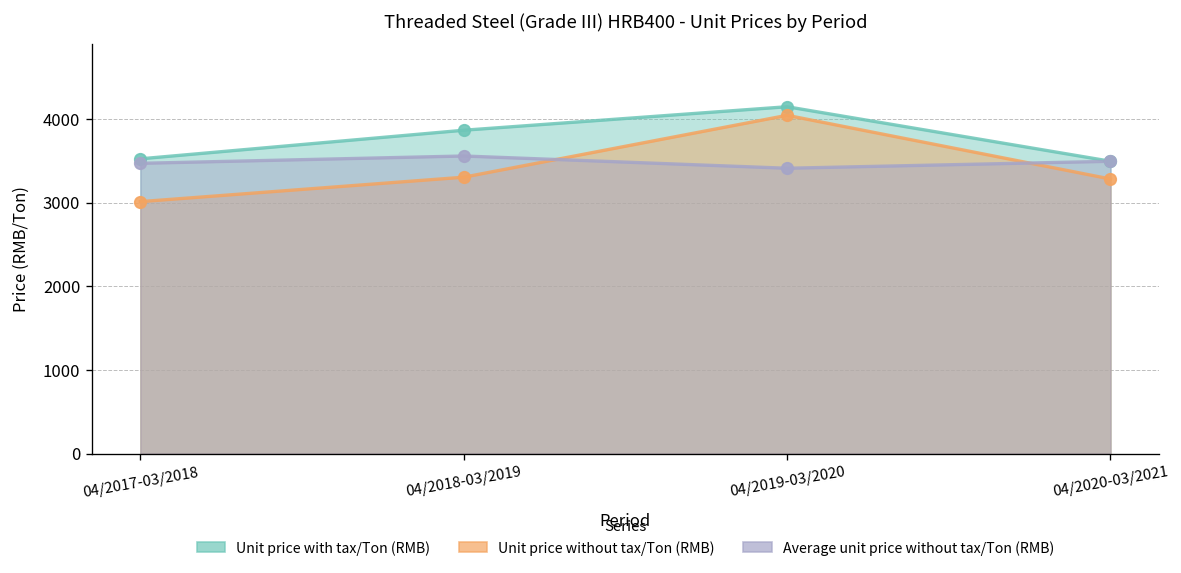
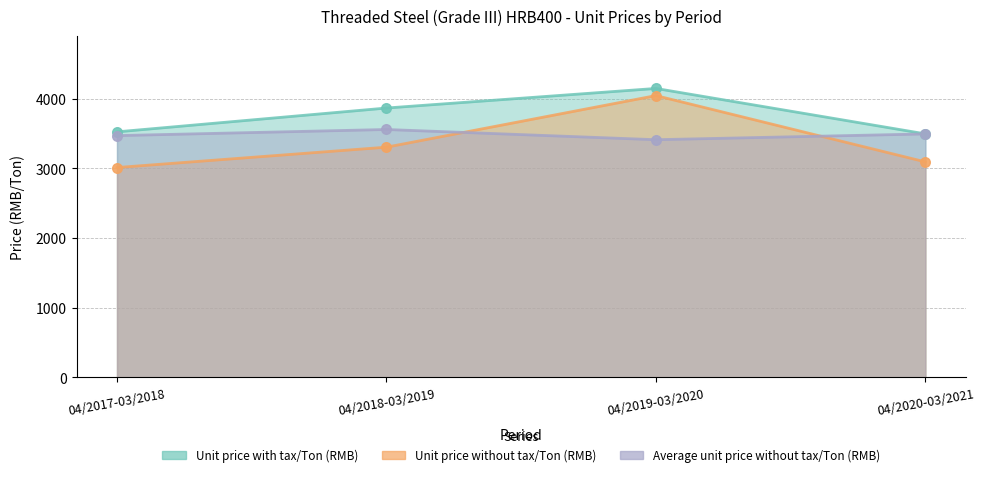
Unit price without tax/Ton (RMB), 04/2020-03/2021: 3300 -> 3100
